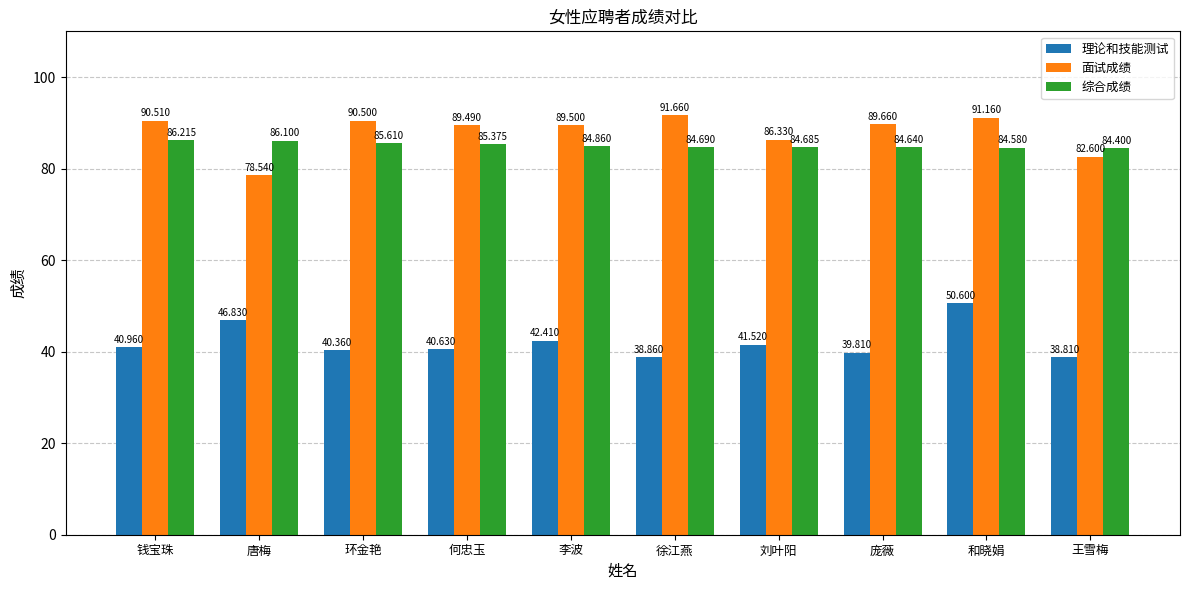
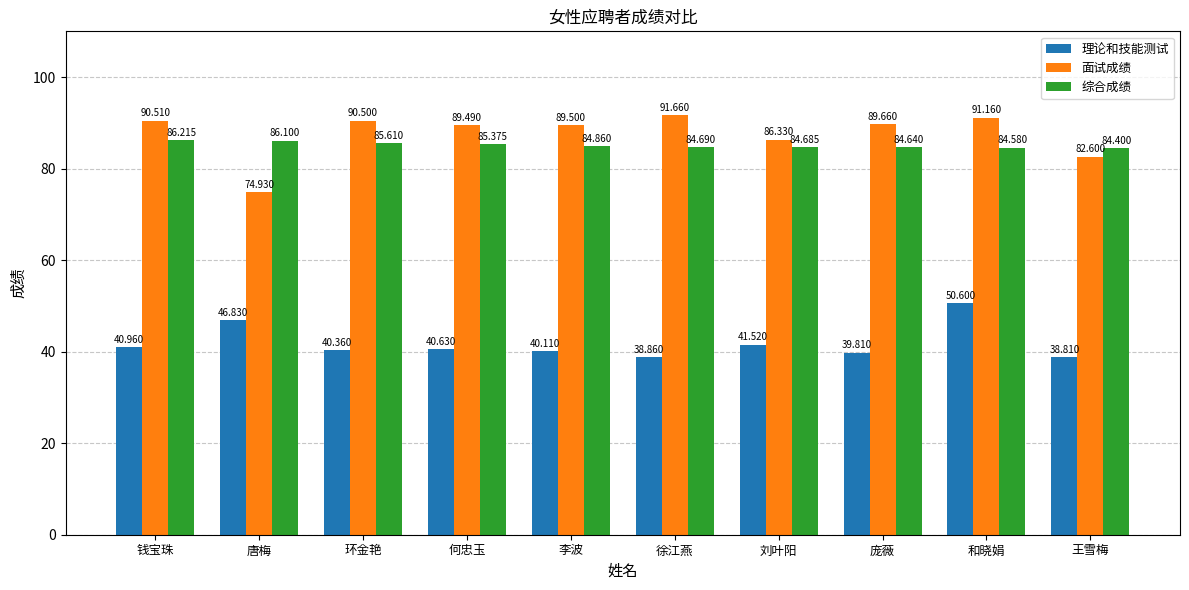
面试成绩, 唐梅: 78.540 -> 74.930
理论和技能测试, 李波: 42.410 -> 40.110
